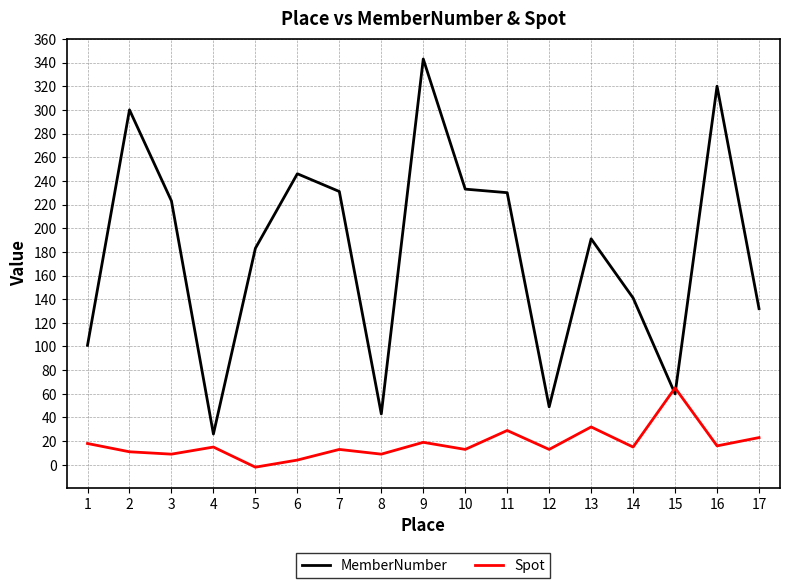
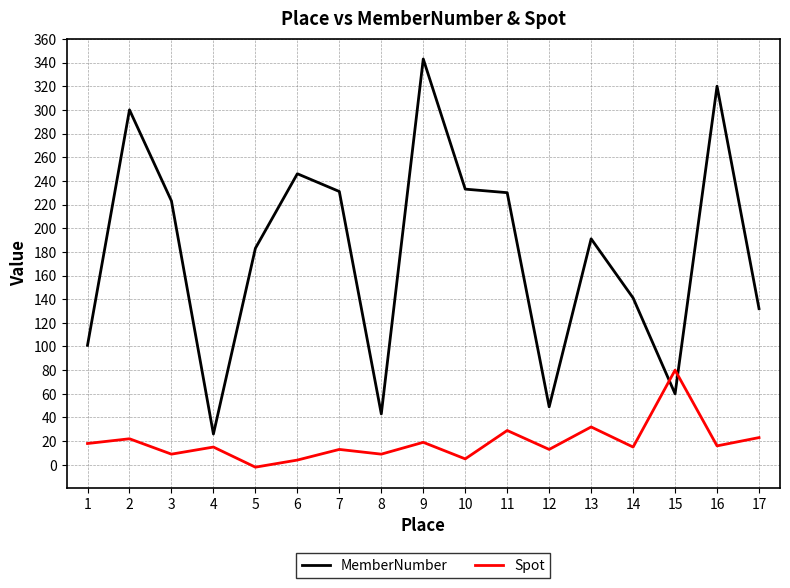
Spot, 2: 11 -> 22
Spot, 10: 13 -> 5
Spot, 15: 65 -> 80
